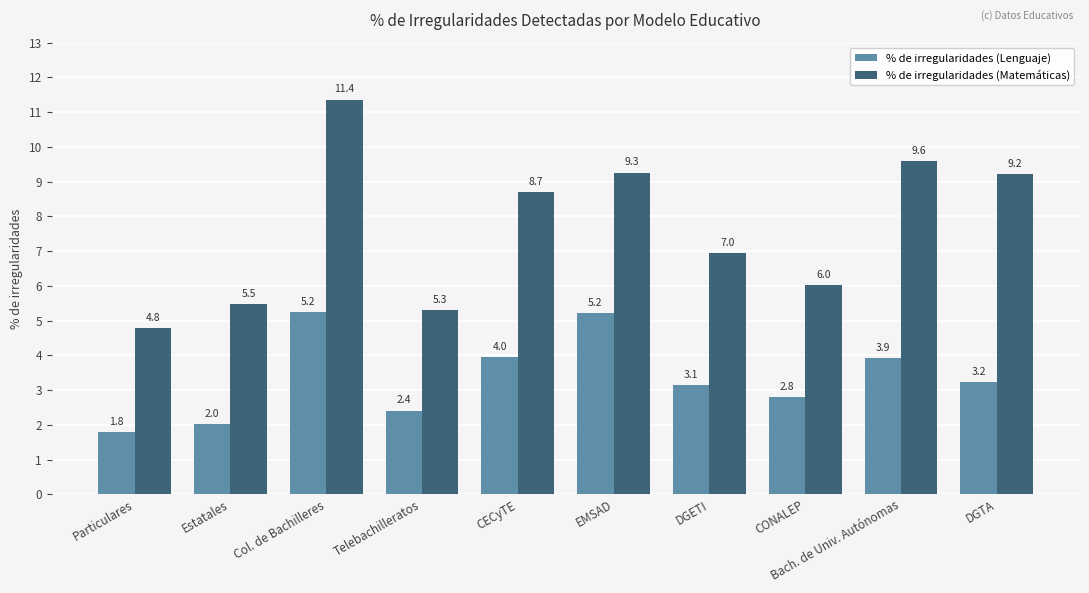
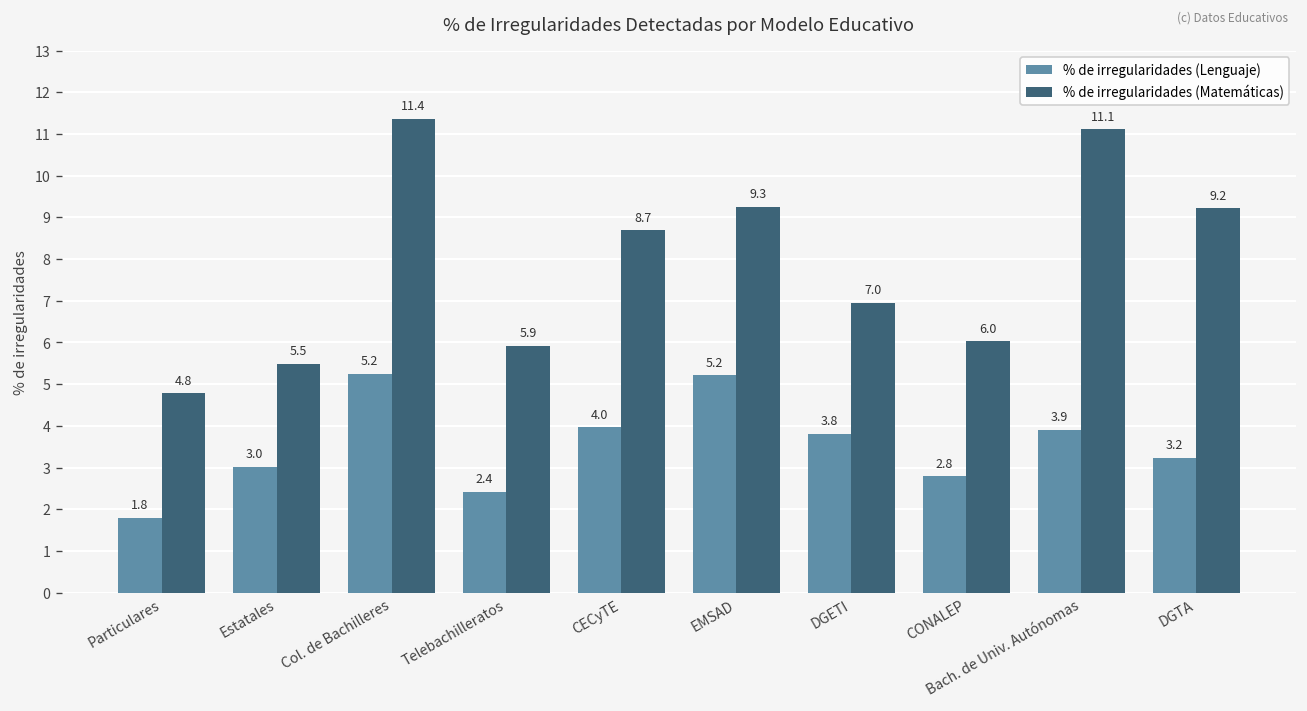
% de irregularidades (Lenguaje), Estatales: 2.0 -> 3.0
% de irregularidades (Matemáticas), Telebachilleratos: 5.3 -> 5.9
% de irregularidades (Lenguaje), DGETI: 3.1 -> 3.8
% de irregularidades (Matemáticas), Bach. de Univ. Autónomas: 9.6 -> 11.1
